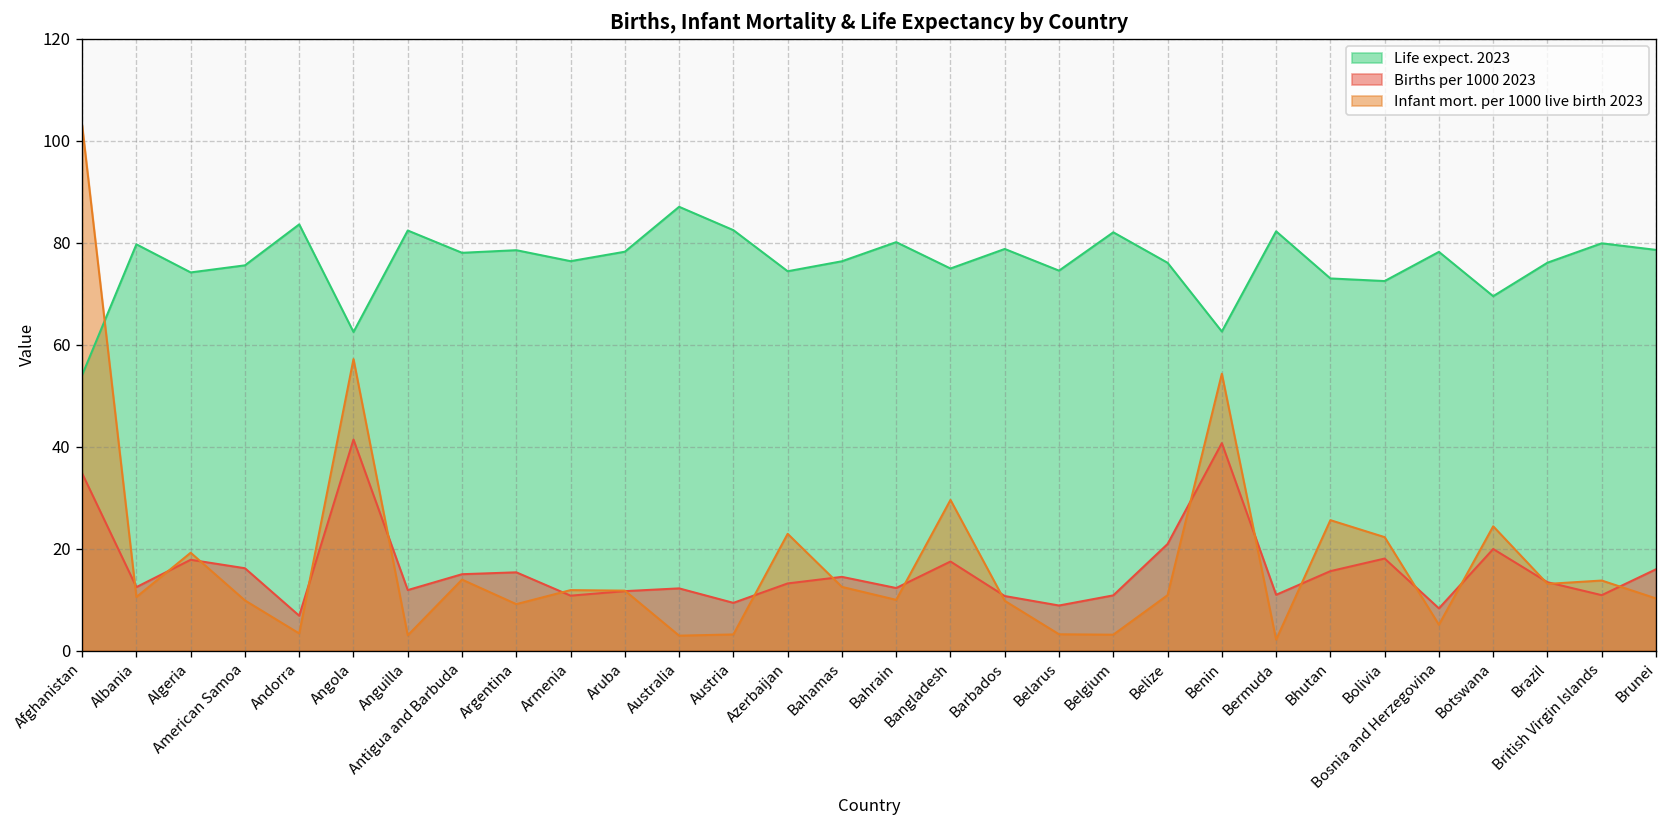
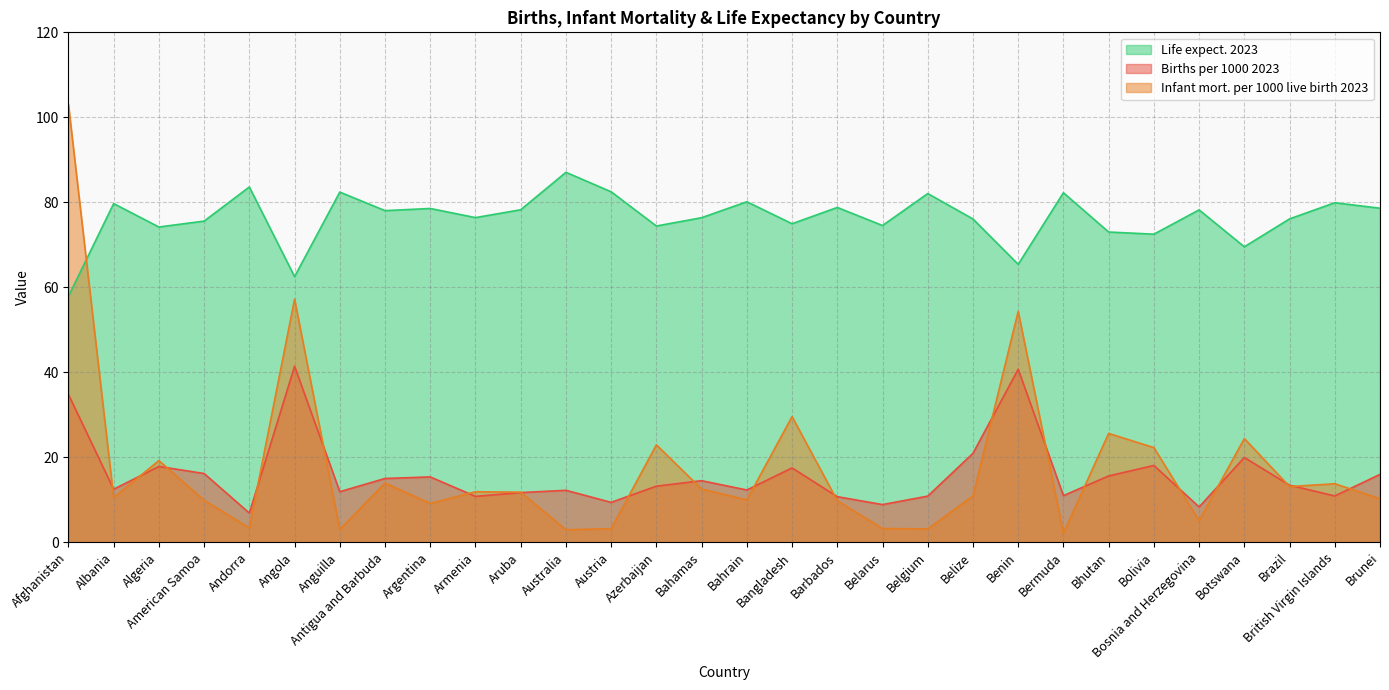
Life expect. 2023, Afghanistan: 54 -> 58
Life expect. 2023, Benin: 63 -> 65
